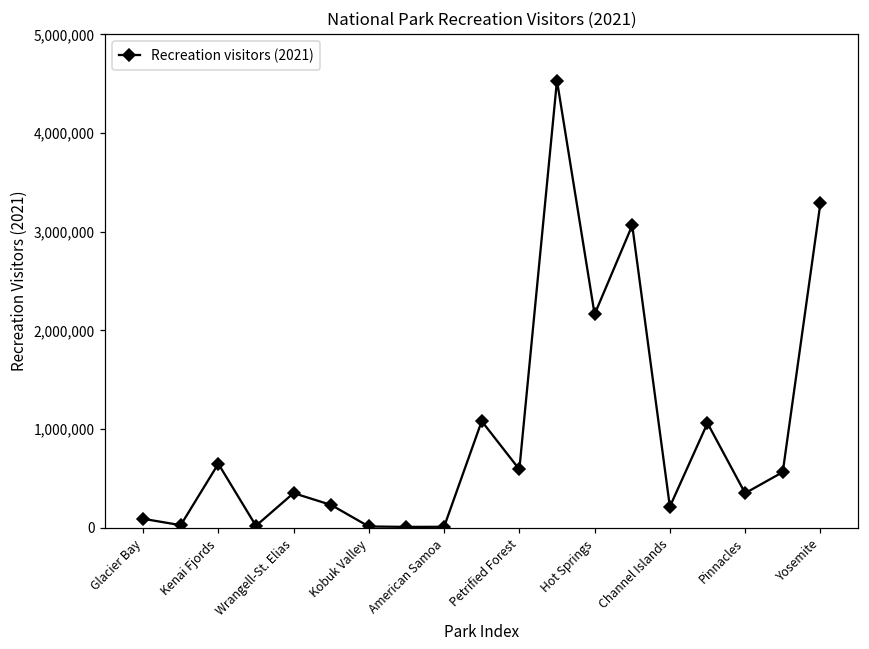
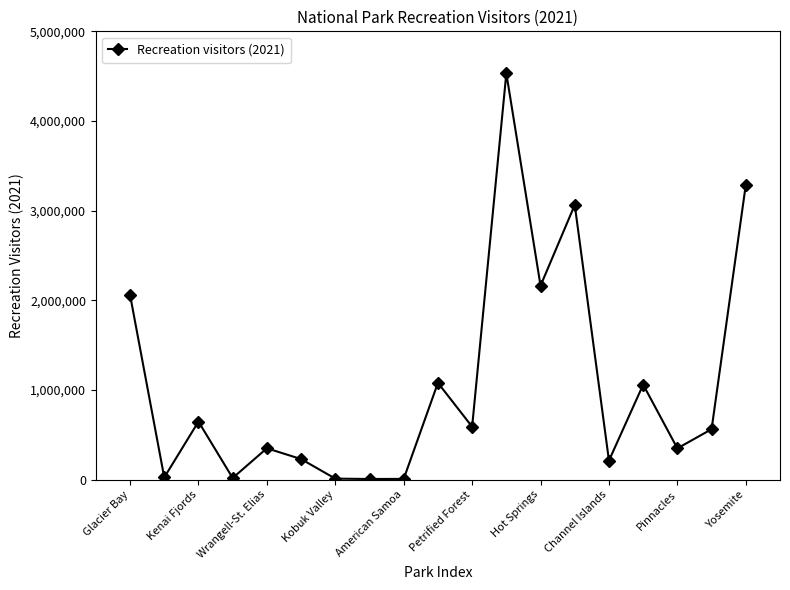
Glacier Bay: 100,000 -> 2,100,000
